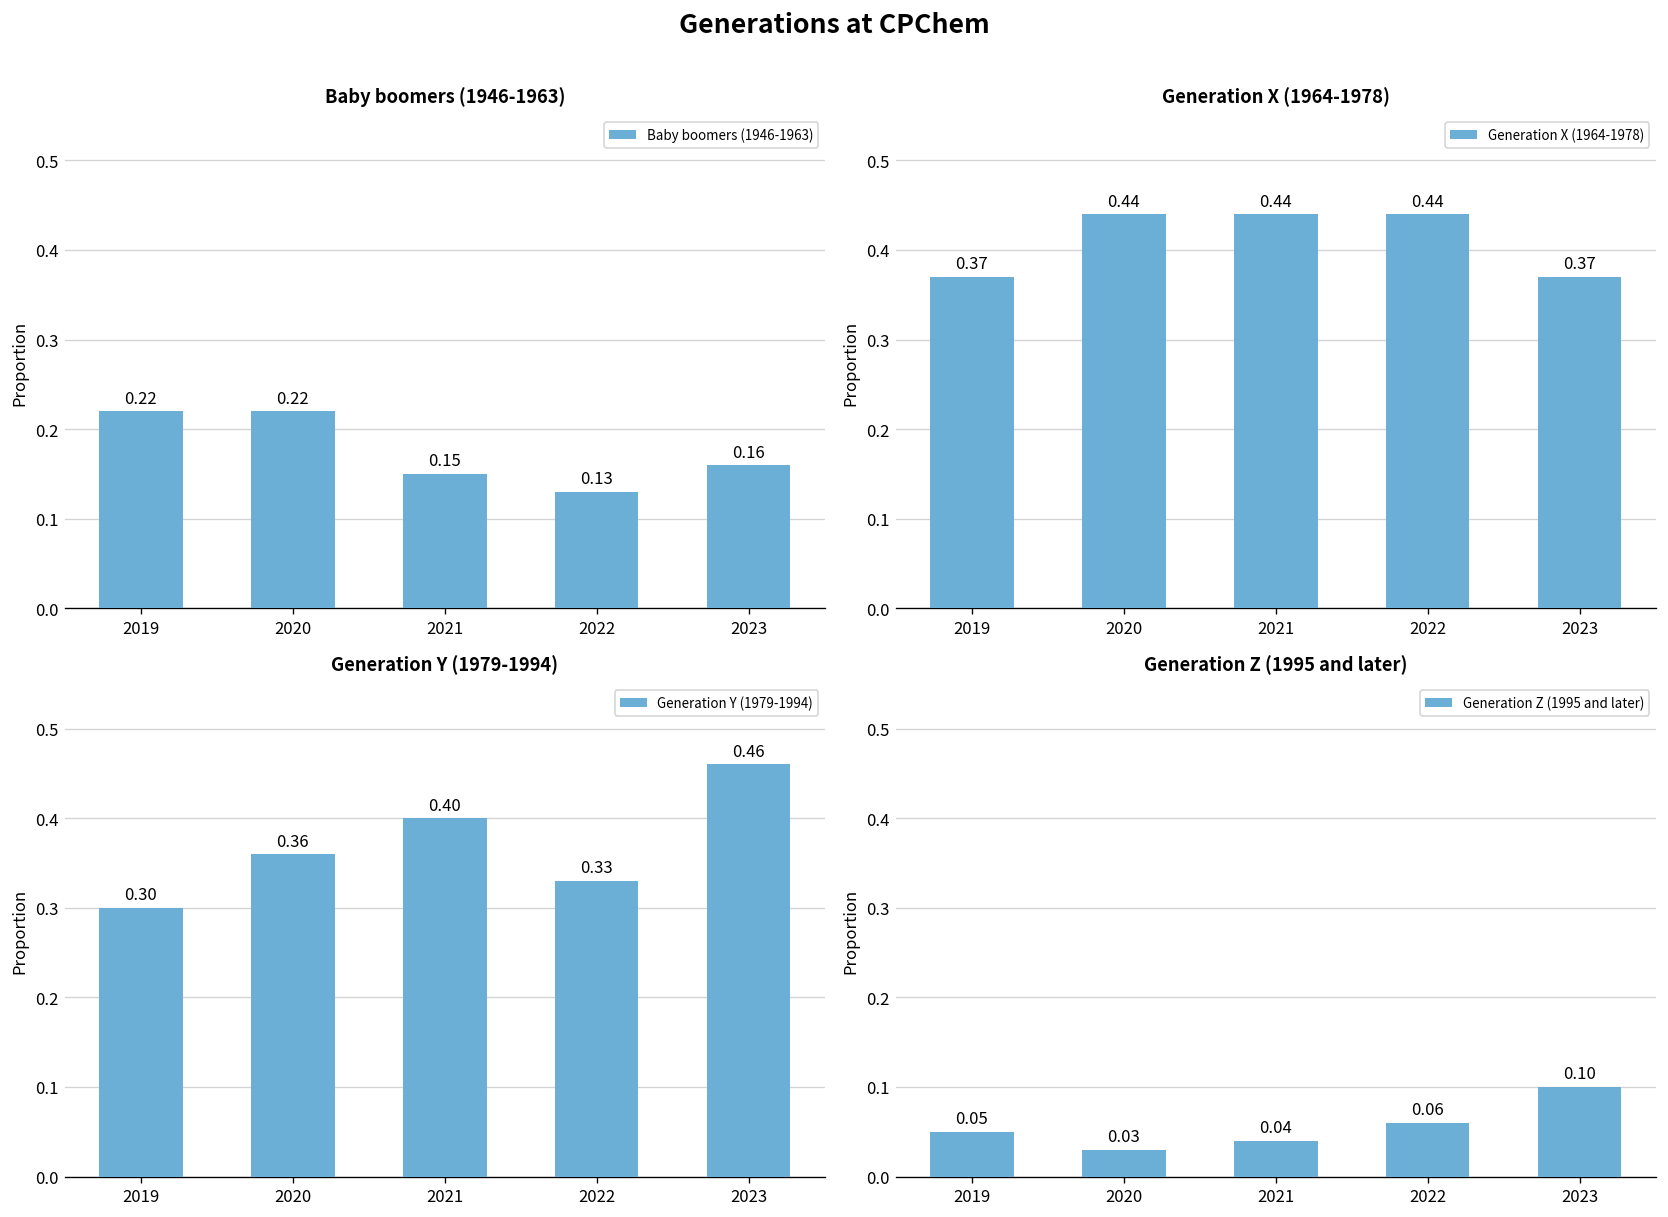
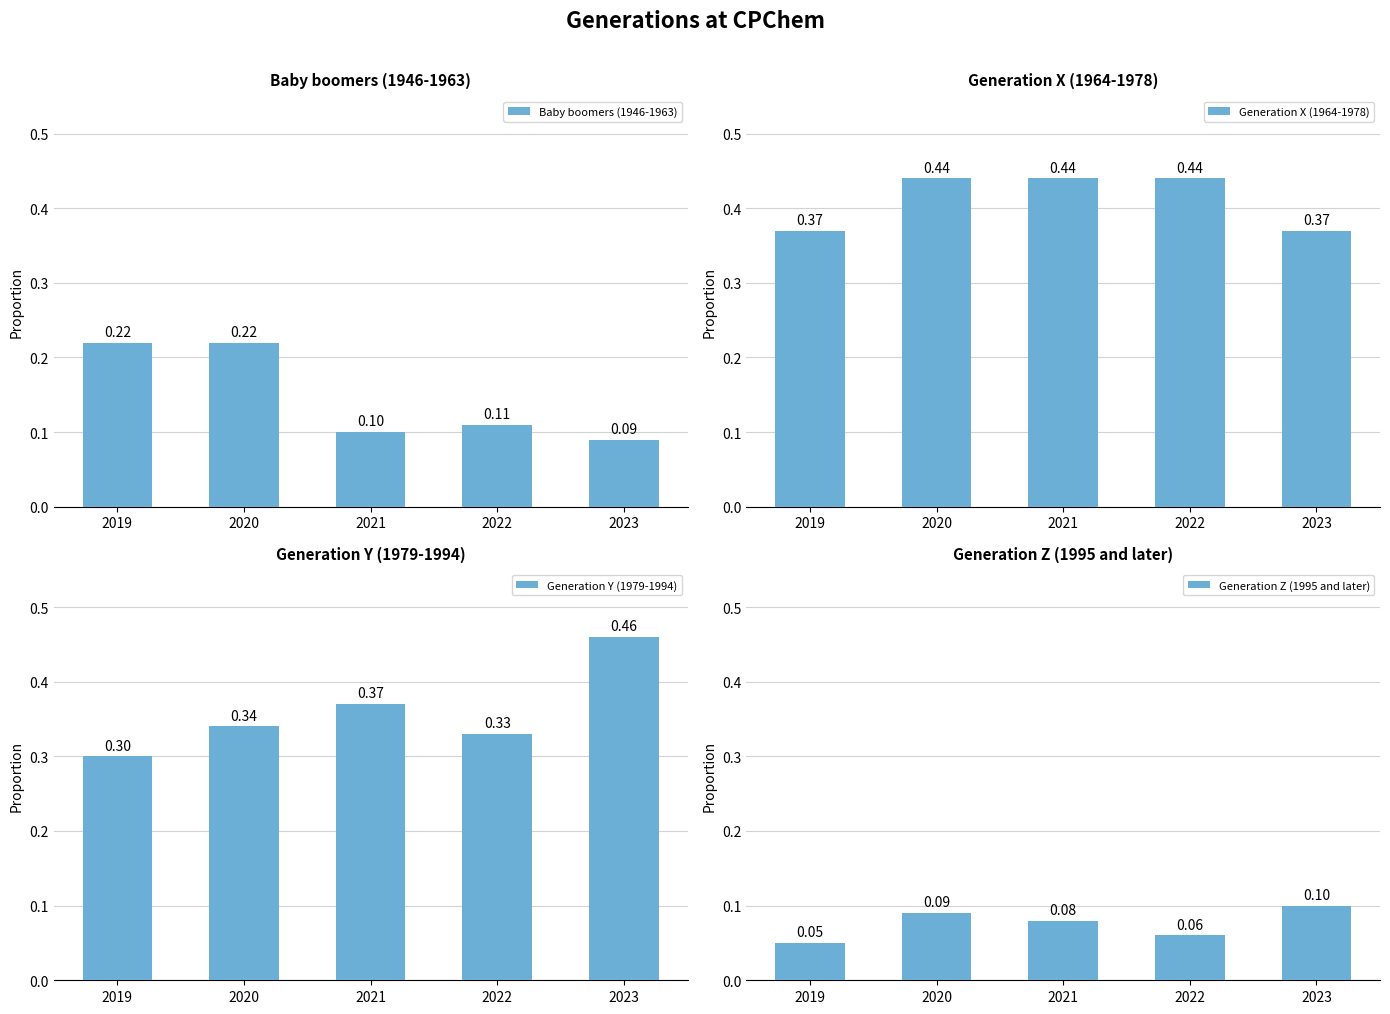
Baby boomers (1946-1963), 2021: 0.15 -> 0.10
Baby boomers (1946-1963), 2022: 0.13 -> 0.11
Baby boomers (1946-1963), 2023: 0.16 -> 0.09
Generation Y (1979-1994), 2020: 0.36 -> 0.34
Generation Y (1979-1994), 2021: 0.40 -> 0.37
Generation Z (1995 and later), 2020: 0.03 -> 0.09
Generation Z (1995 and later), 2021: 0.04 -> 0.08
